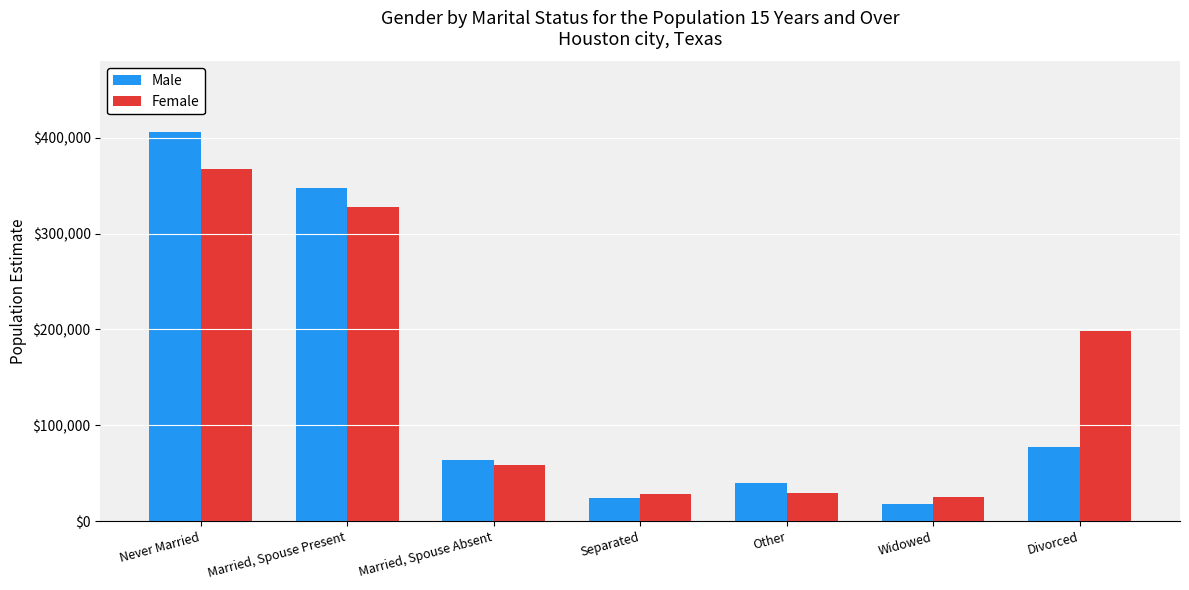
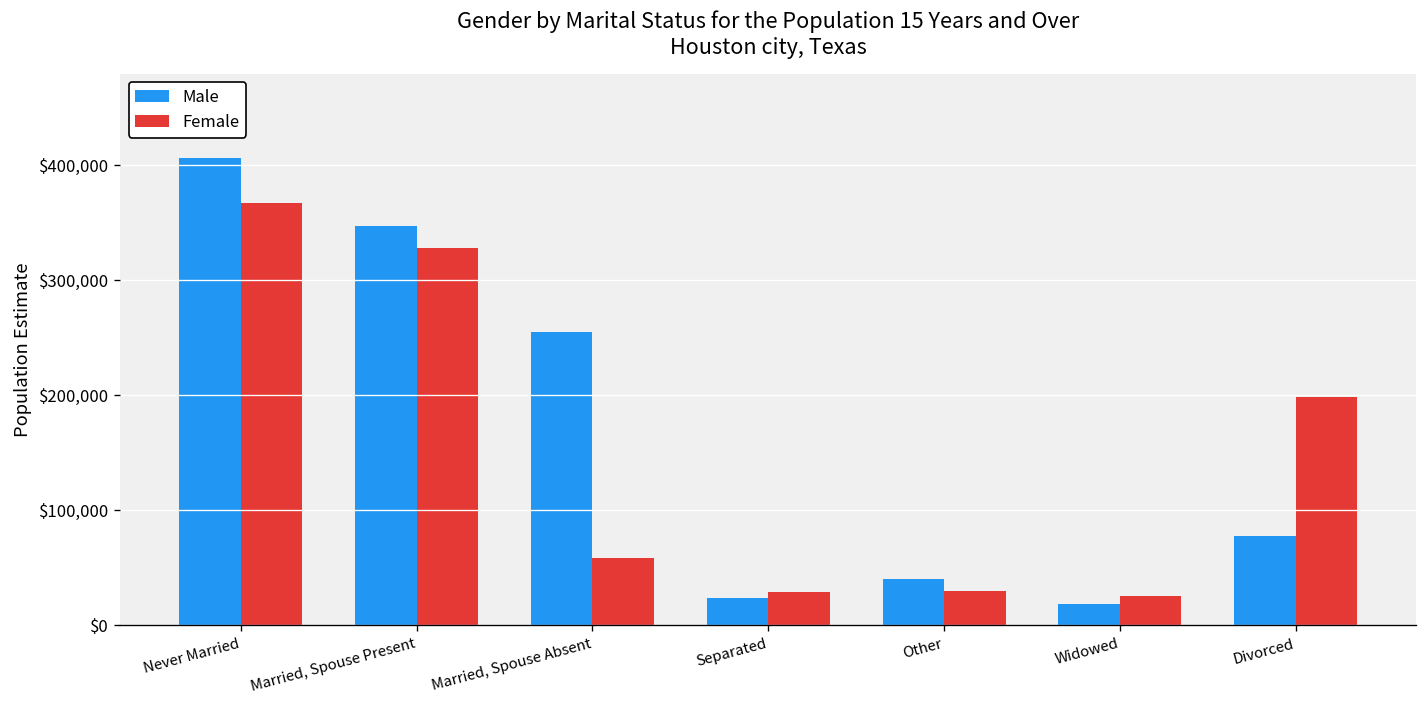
Male, Married, Spouse Absent: $60,000 -> $260,000
